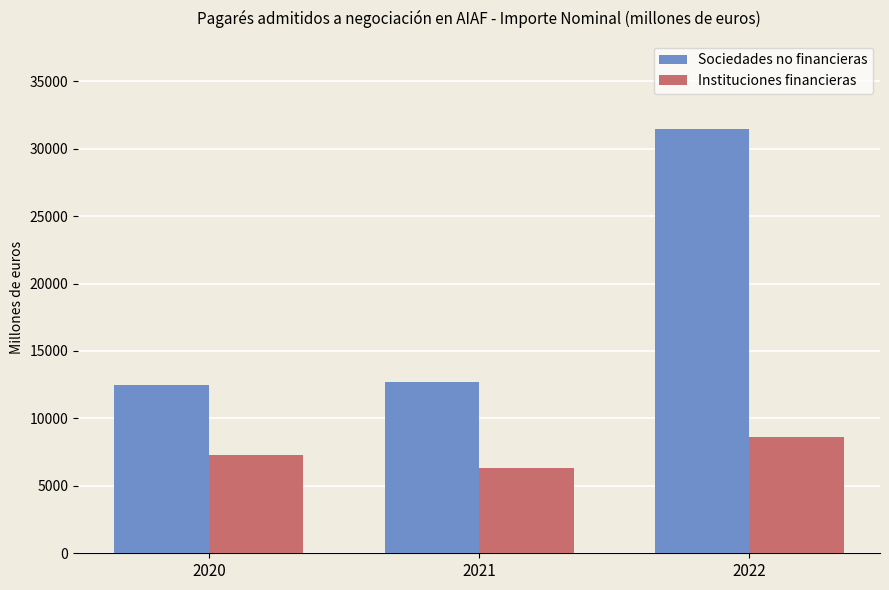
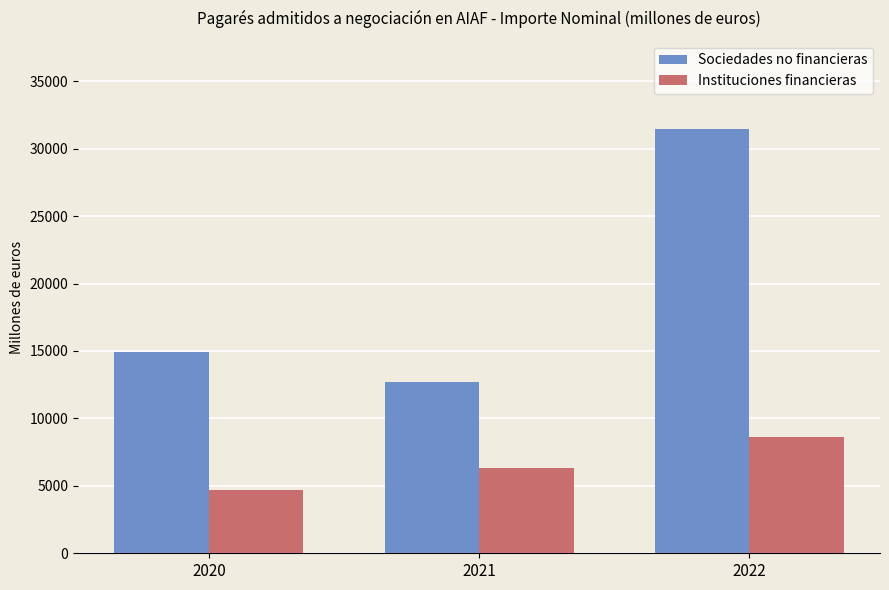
Sociedades no financieras, 2020: 12500 -> 14900
Instituciones financieras, 2020: 7300 -> 4700
